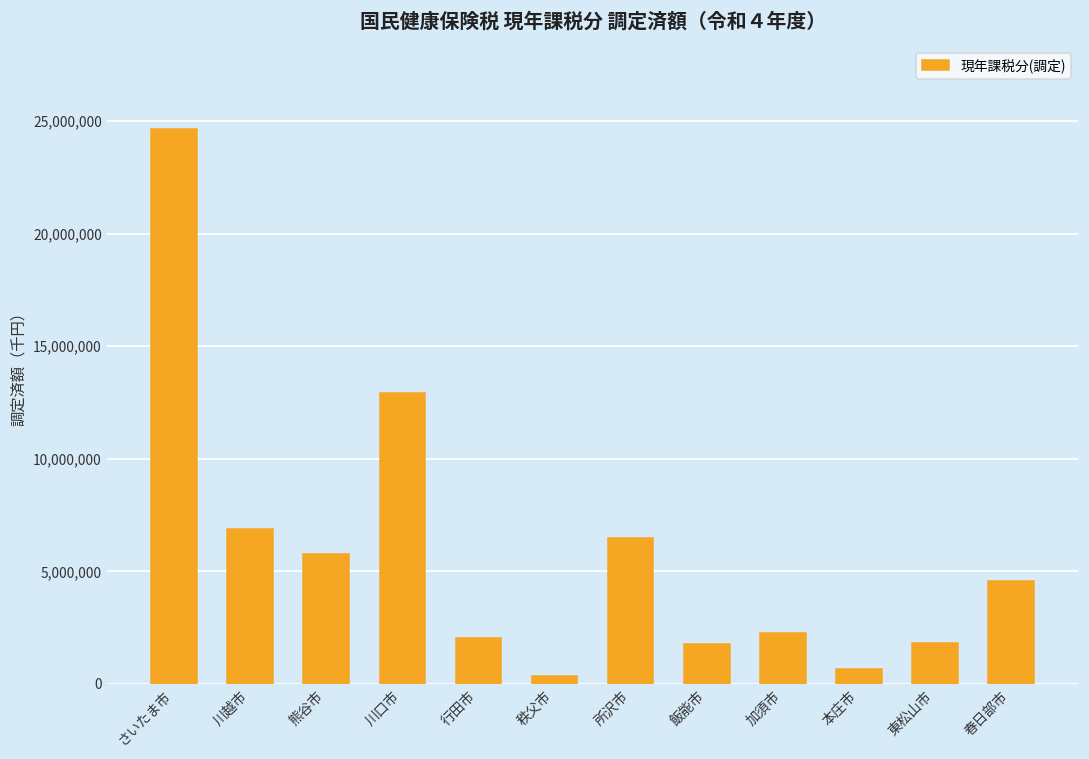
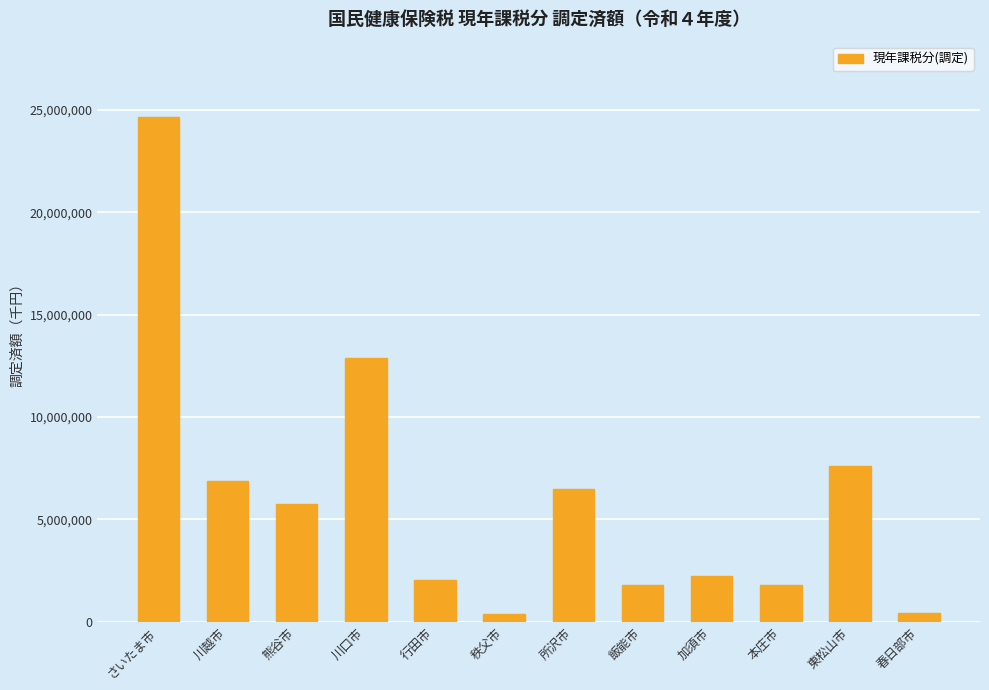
本庄市: 700,000 -> 1,800,000
東松山市: 1,800,000 -> 7,600,000
春日部市: 4,600,000 -> 400,000
